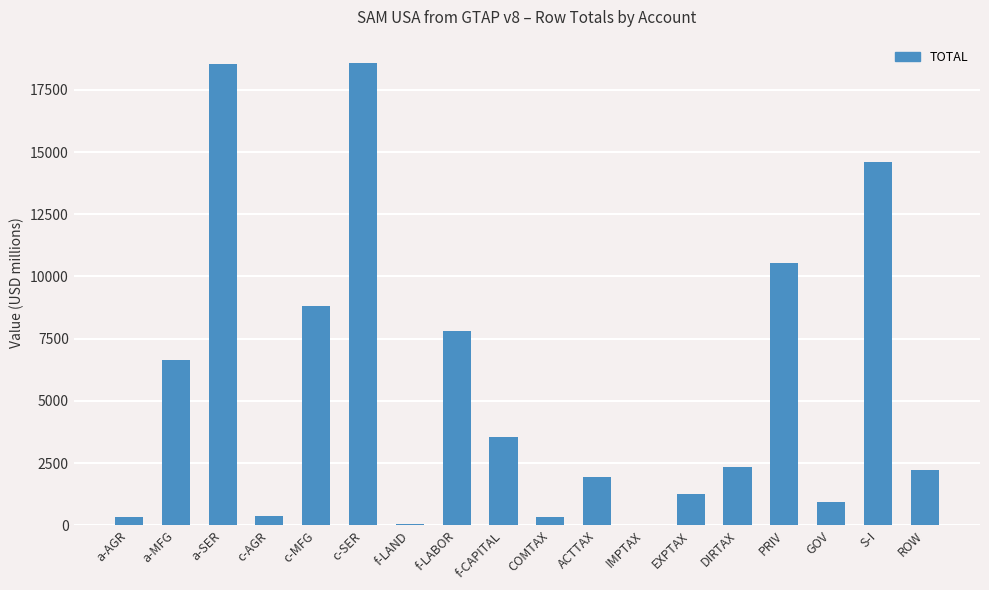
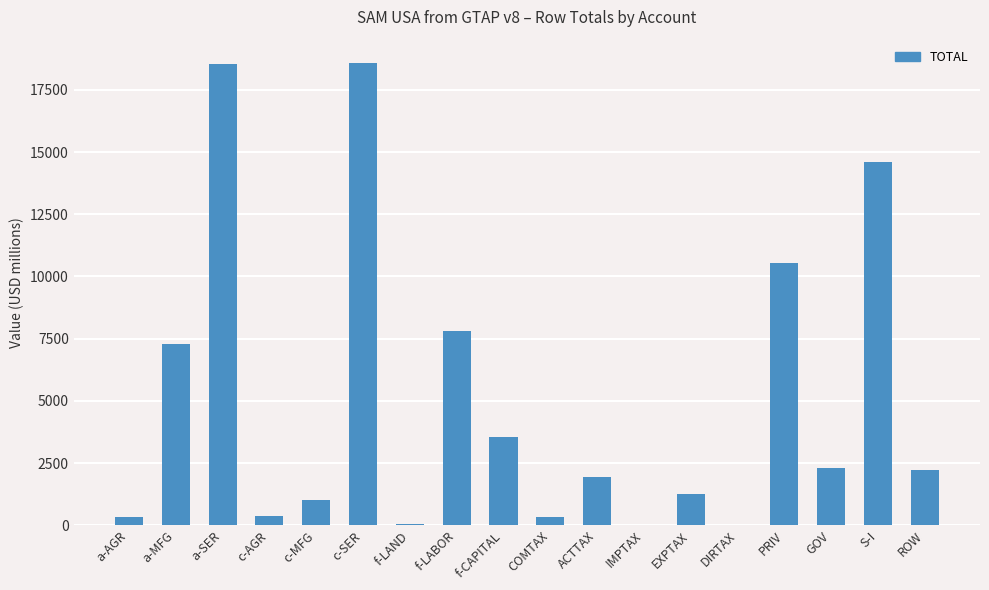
a-MFG: 6700 -> 7300
c-MFG: 8800 -> 1000
DIRTAX: 2400 -> 0
GOV: 900 -> 2300
